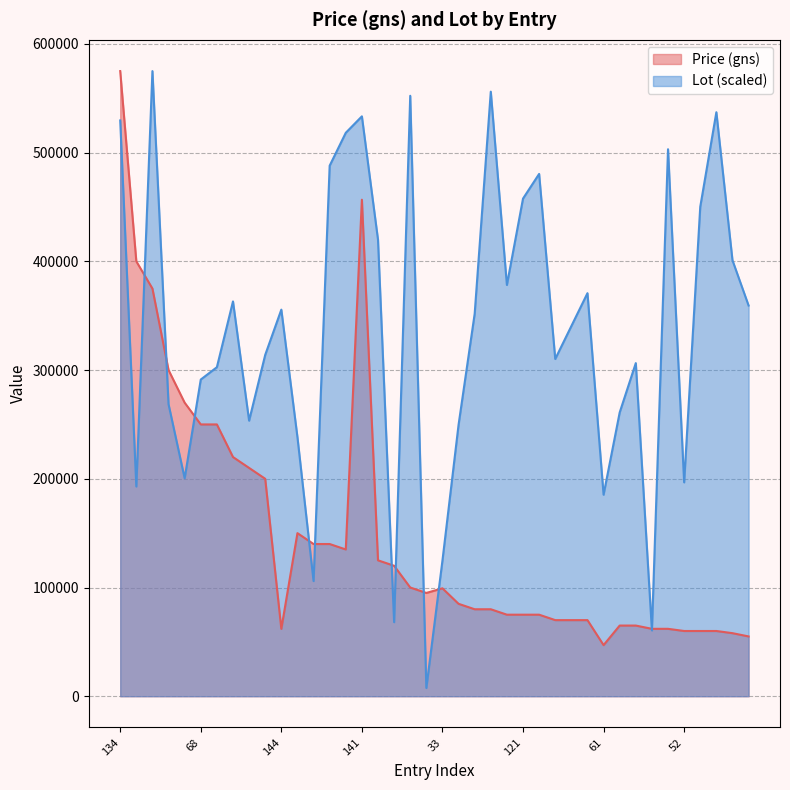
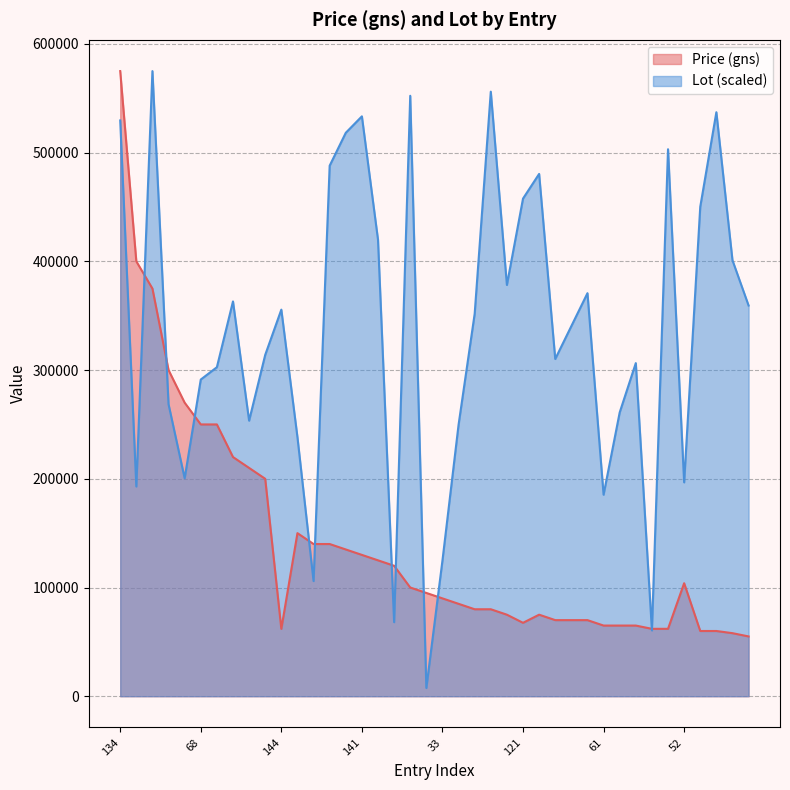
Price (gns), 141: 457000 -> 130000
Price (gns), 33: 99000 -> 90000
Price (gns), 121: 75000 -> 68000
Price (gns), 61: 47000 -> 65000
Price (gns), 52: 60000 -> 104000
